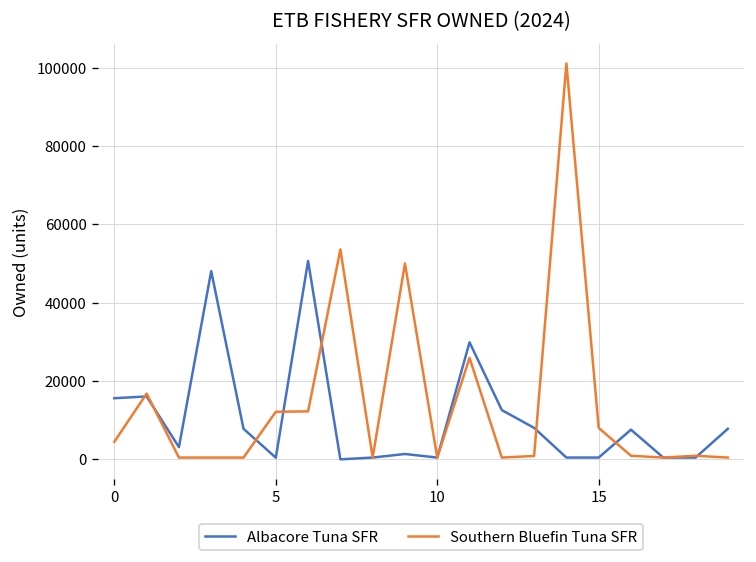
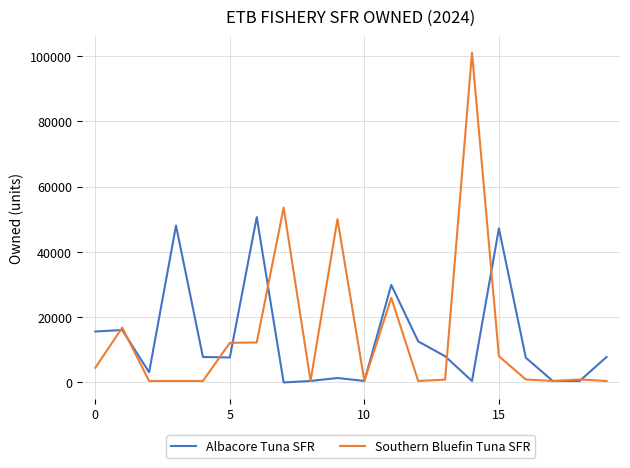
Albacore Tuna SFR, 5: 0 -> 8000
Albacore Tuna SFR, 15: 0 -> 47000
